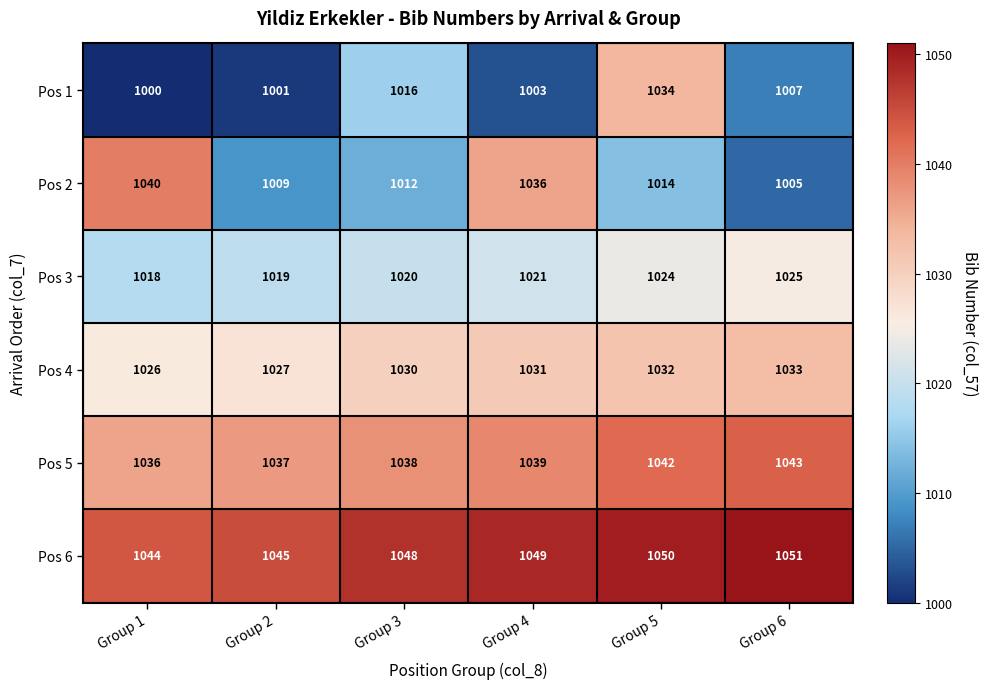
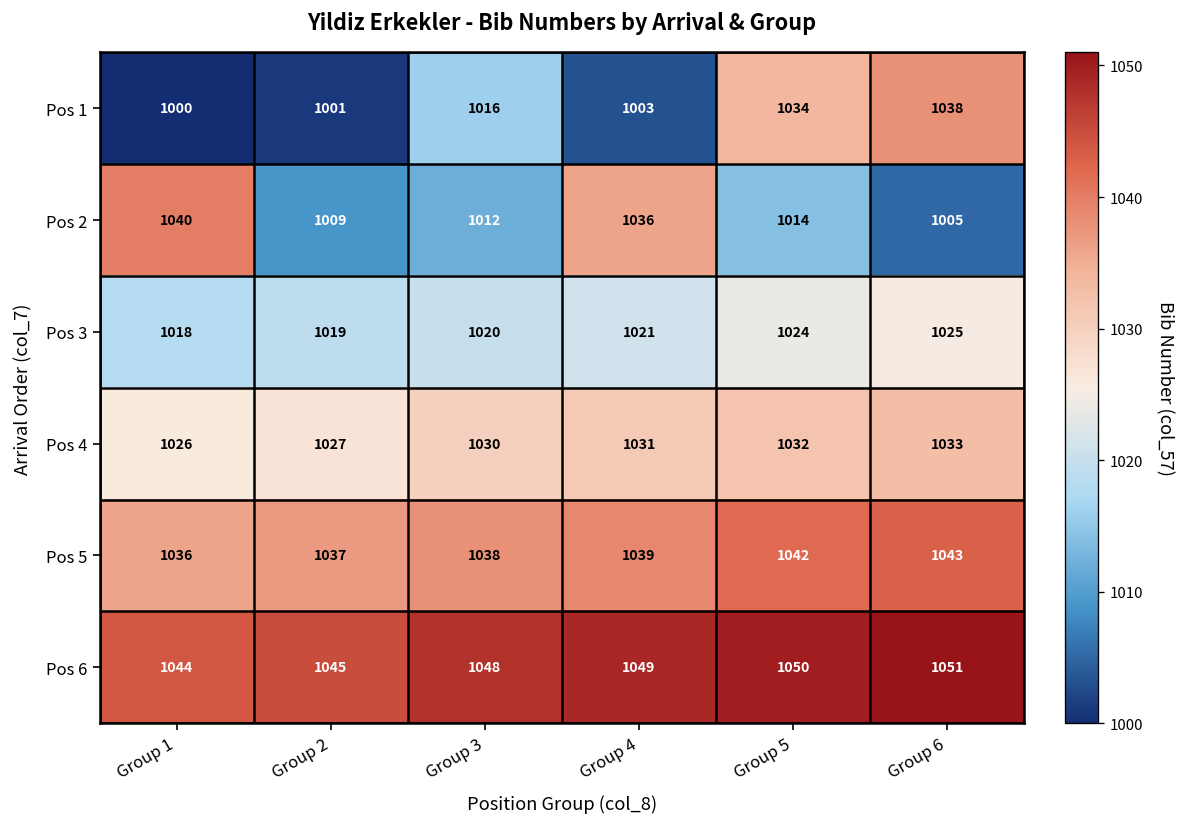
Pos 1, Group 6: 1007 -> 1038
